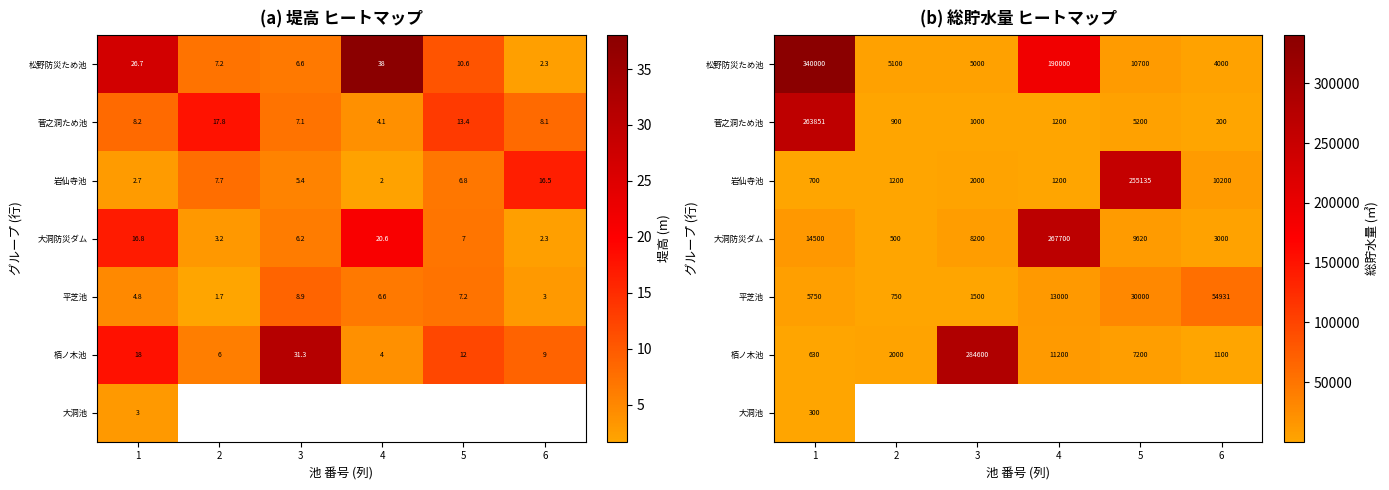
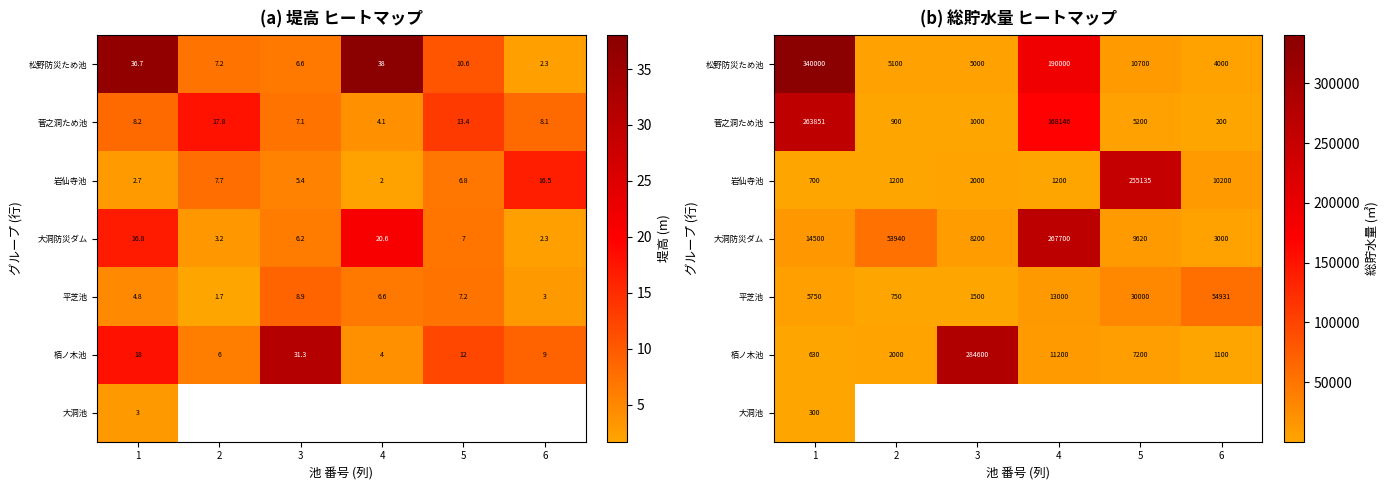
(a) 堤高 ヒートマップ, 松野防災ため池, 1: 26.7 -> 36.7
(b) 総貯水量 ヒートマップ, 菅之洞ため池, 4: 1200 -> 168146
(b) 総貯水量 ヒートマップ, 大洞防災ダム, 2: 500 -> 53940
